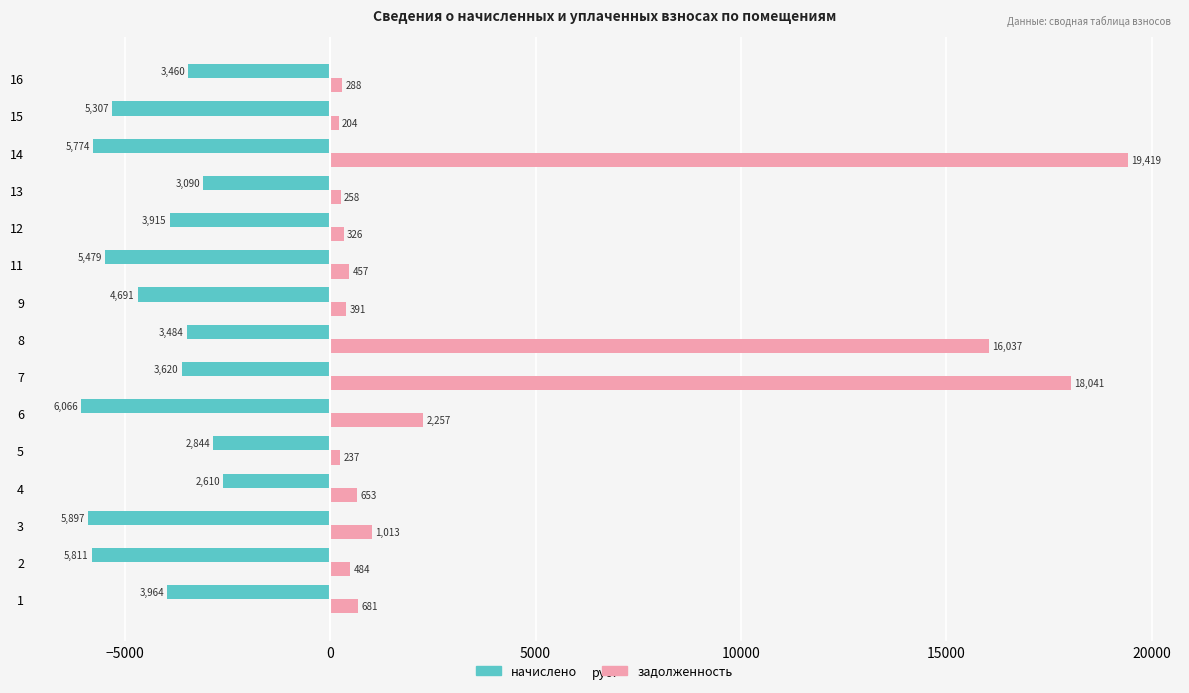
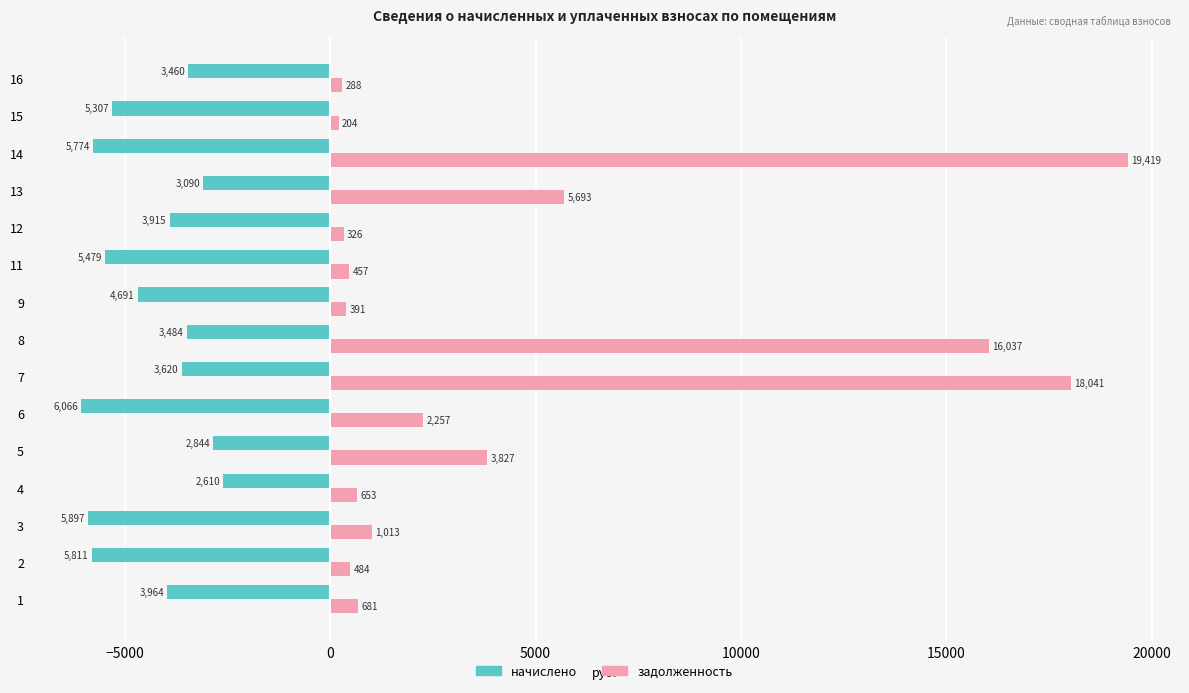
задолженность, 13: 258 -> 5,693
задолженность, 5: 237 -> 3,827
